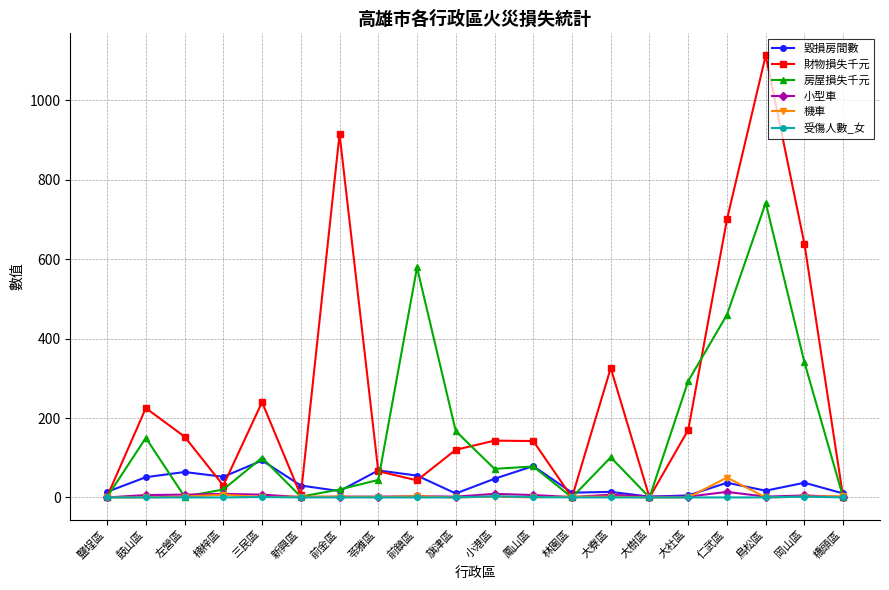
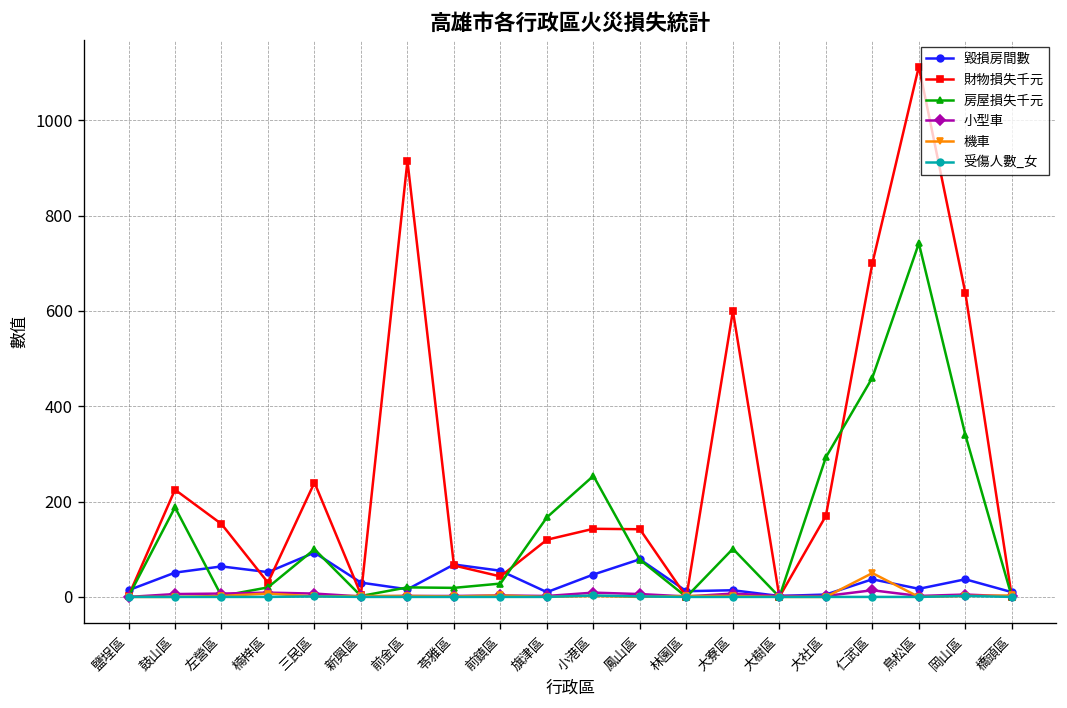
房屋損失千元, 鼓山區: 150 -> 190
房屋損失千元, 苓雅區: 40 -> 20
房屋損失千元, 前鎮區: 580 -> 30
房屋損失千元, 小港區: 70 -> 250
財物損失千元, 大寮區: 330 -> 600
